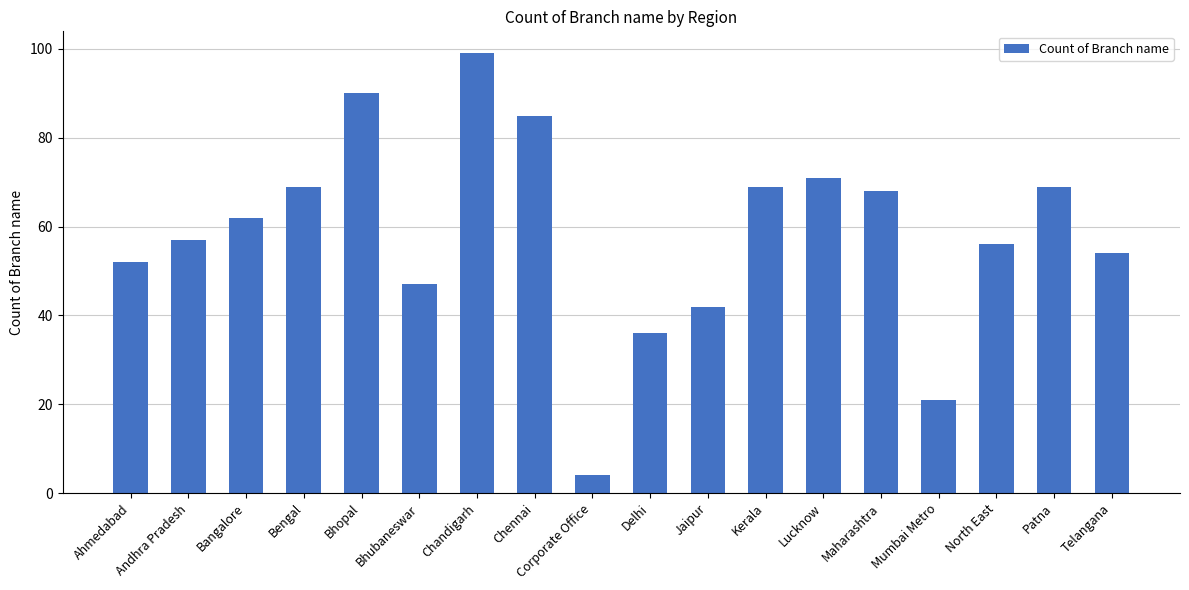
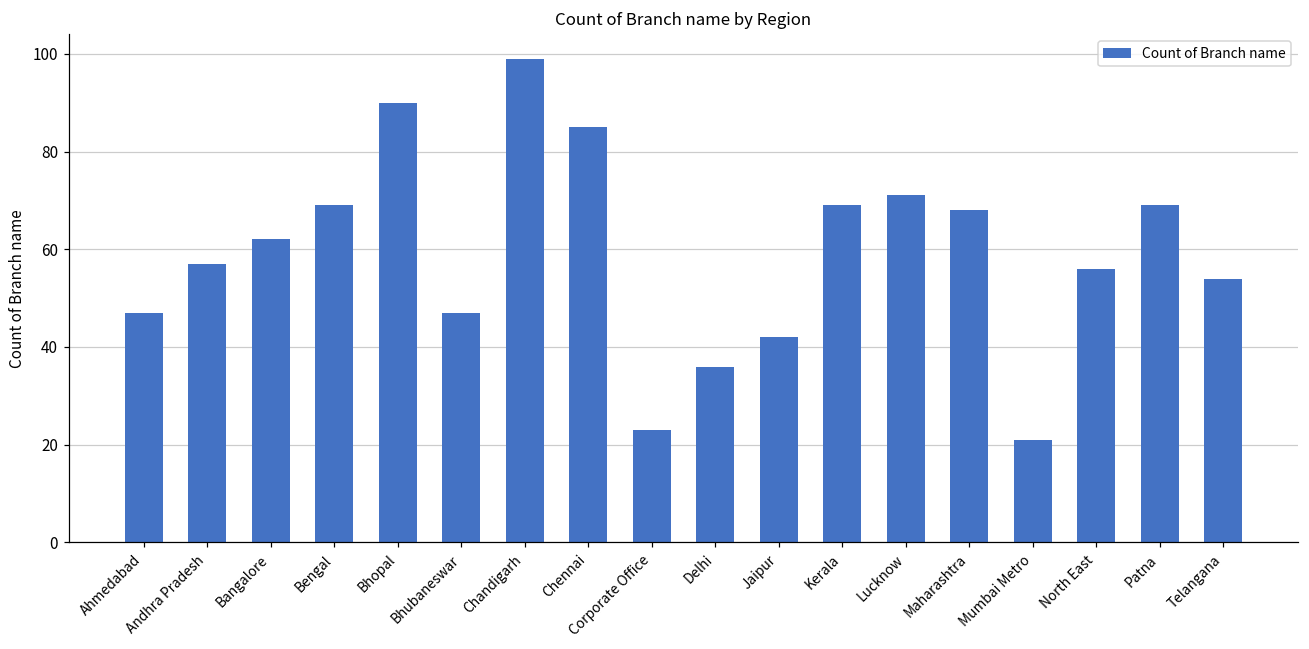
Ahmedabad: 52 -> 47
Corporate Office: 4 -> 23
